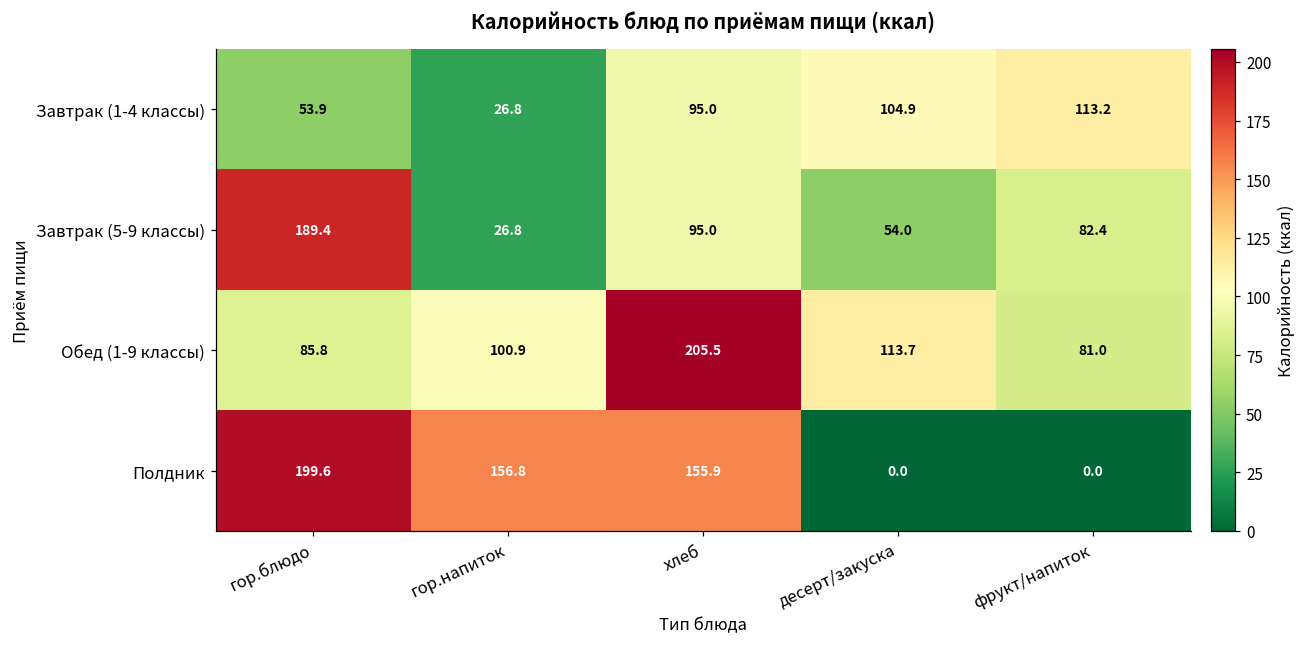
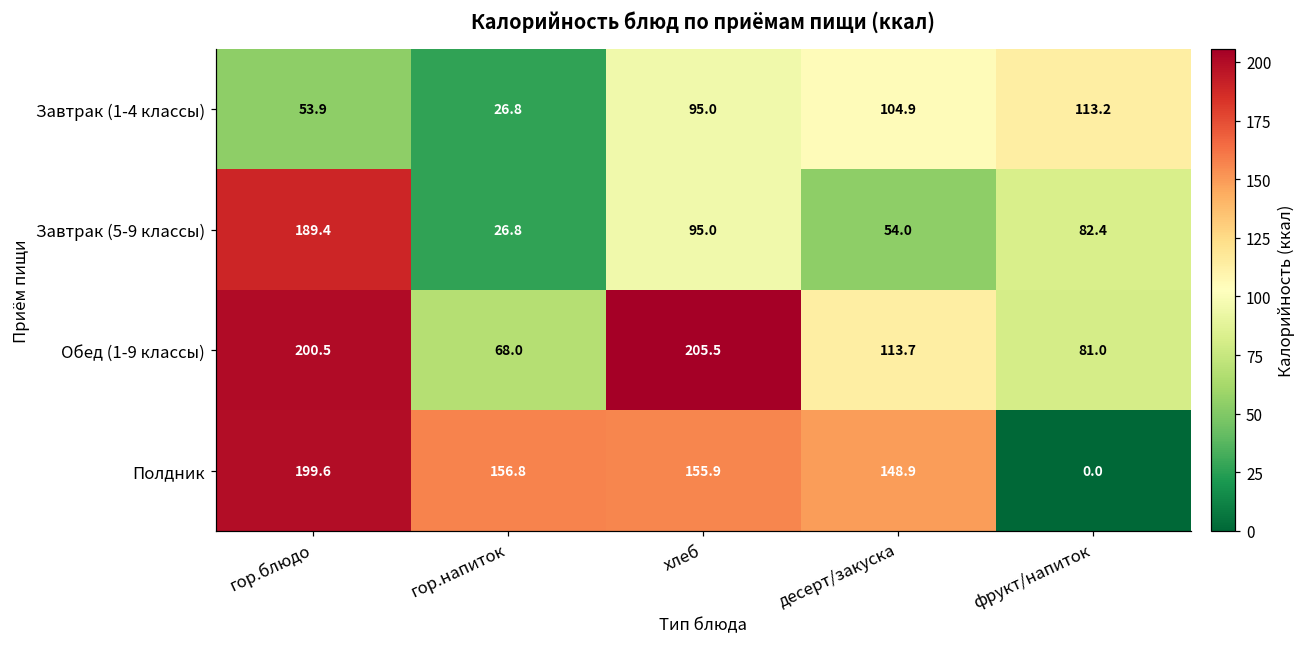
Обед (1-9 классы), гор.блюдо: 85.8 -> 200.5
Обед (1-9 классы), гор.напиток: 100.9 -> 68.0
Полдник, десерт/закуска: 0.0 -> 148.9
